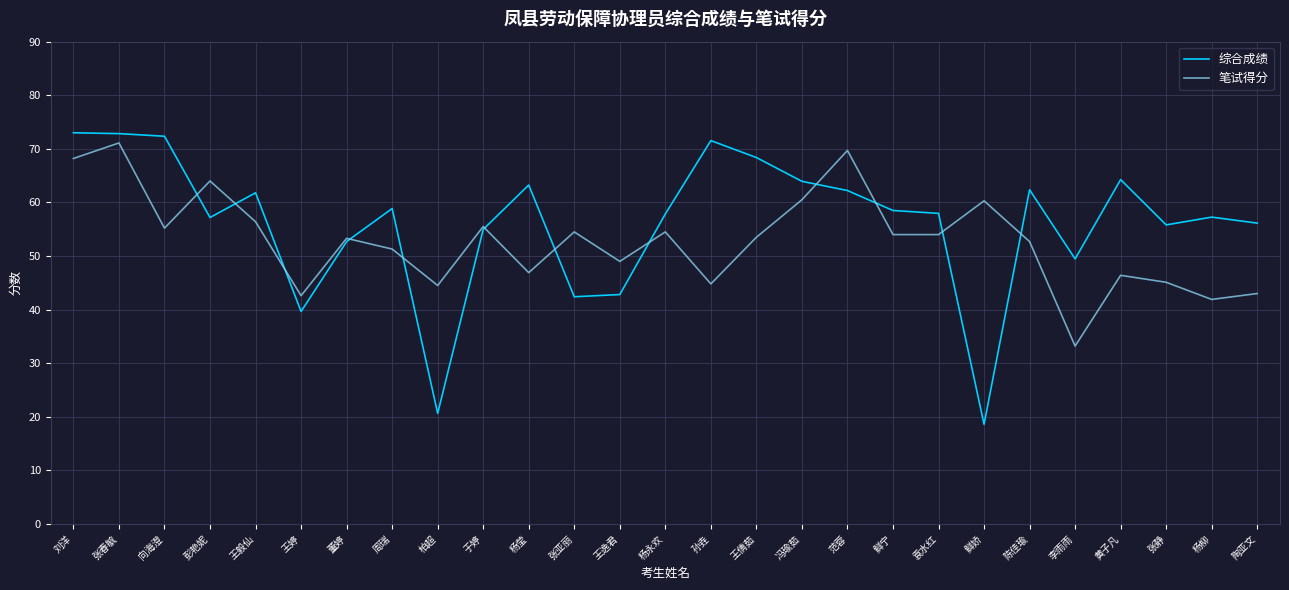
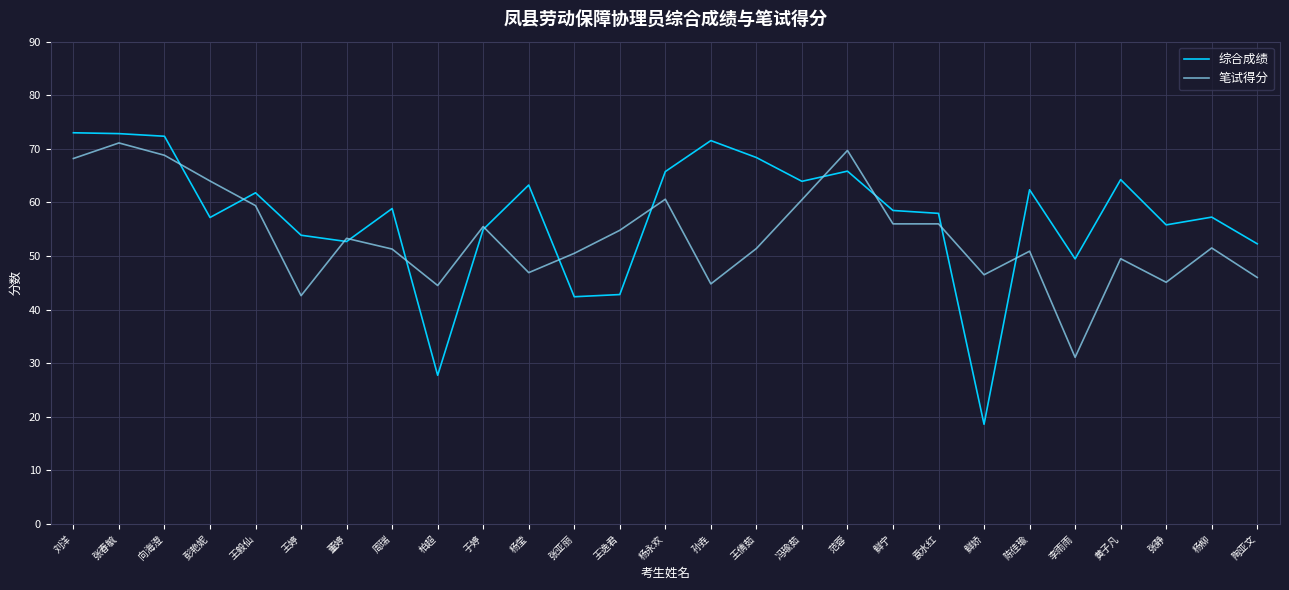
笔试得分, 向海澄: 55 -> 69
笔试得分, 王毅仙: 56 -> 59
综合成绩, 王婷: 40 -> 54
综合成绩, 柏超: 21 -> 28
笔试得分, 张亚丽: 55 -> 51
笔试得分, 王逸君: 49 -> 55
综合成绩, 杨永欢: 58 -> 66
笔试得分, 杨永欢: 55 -> 61
笔试得分, 王倩茹: 54 -> 51
综合成绩, 范蓉: 62 -> 66
笔试得分, 鲜宁: 54 -> 56
笔试得分, 袁水红: 54 -> 56
笔试得分, 鲜娇: 60 -> 47
笔试得分, 陈佳瑜: 53 -> 51
笔试得分, 李雨雨: 33 -> 31
笔试得分, 黄子凡: 46 -> 50
笔试得分, 杨柳: 42 -> 52
综合成绩, 陶亚文: 56 -> 52
笔试得分, 陶亚文: 43 -> 46
